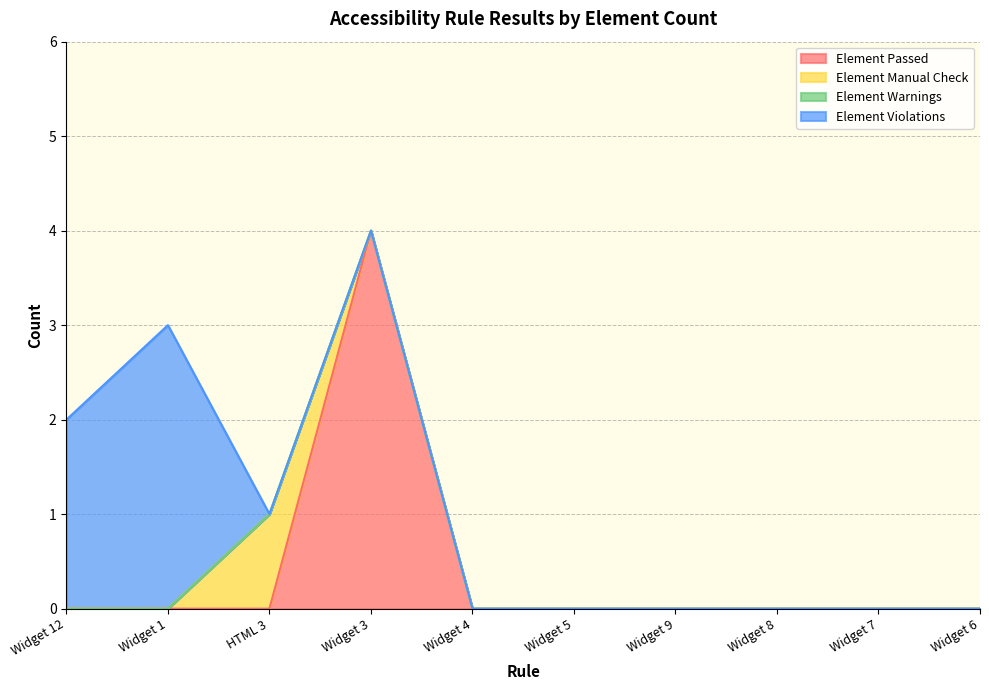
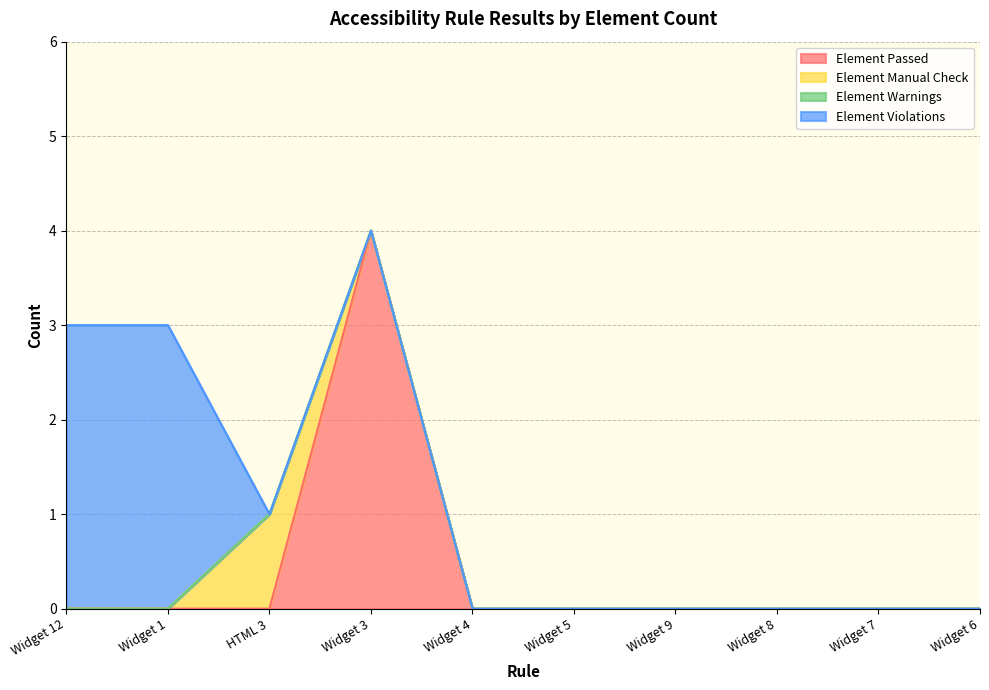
Element Violations, Widget 12: 2 -> 3
